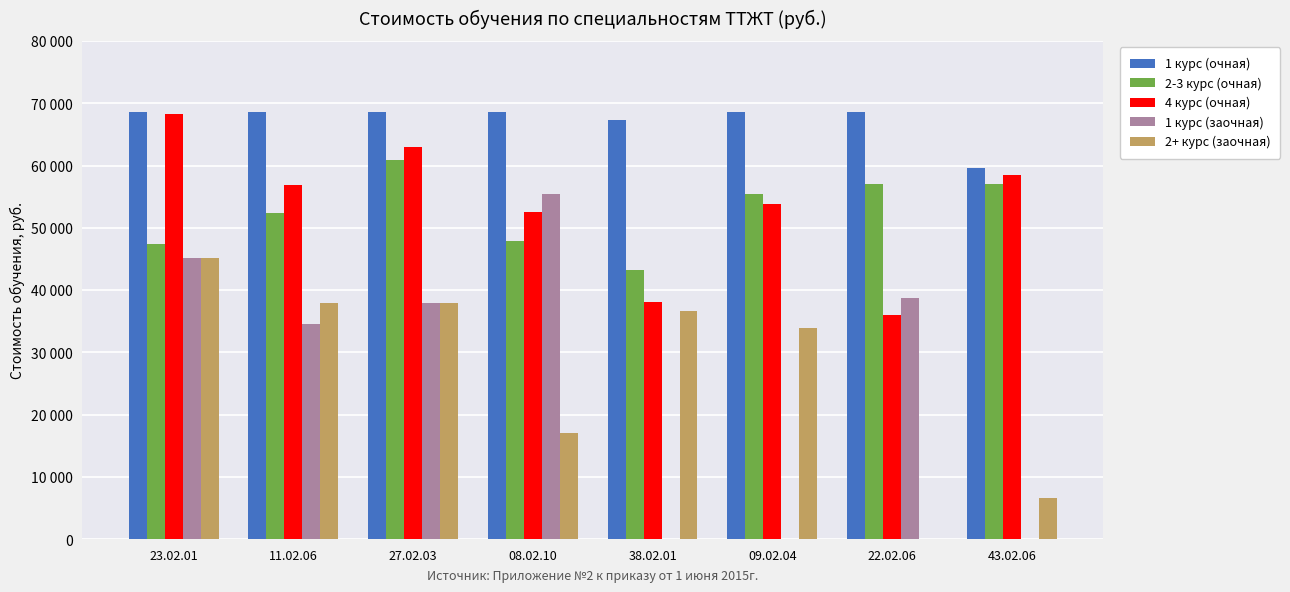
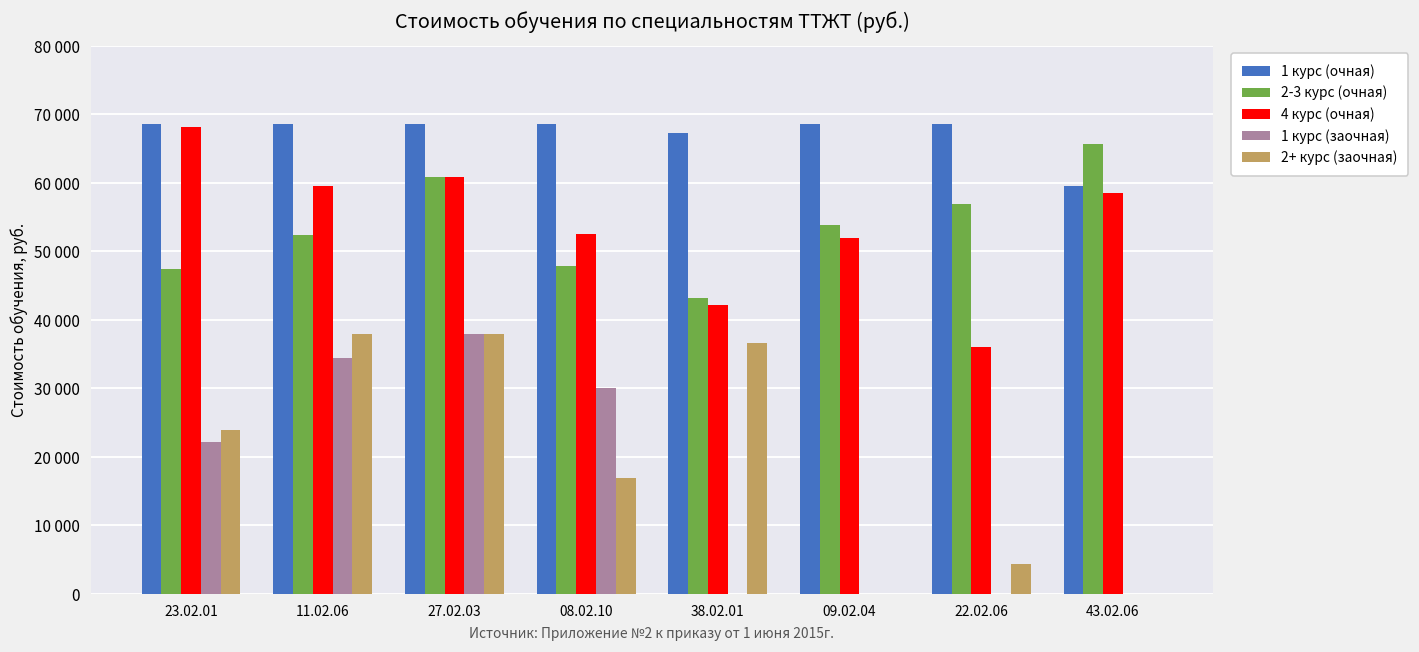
1 курс (заочная), 23.02.01: 45000 -> 22000
2+ курс (заочная), 23.02.01: 45000 -> 24000
4 курс (очная), 11.02.06: 57000 -> 60000
4 курс (очная), 27.02.03: 63000 -> 61000
1 курс (заочная), 08.02.10: 55000 -> 30000
4 курс (очная), 38.02.01: 38000 -> 42000
2-3 курс (очная), 09.02.04: 55000 -> 54000
4 курс (очная), 09.02.04: 54000 -> 52000
2+ курс (заочная), 09.02.04: 34000 -> 0
1 курс (заочная), 22.02.06: 39000 -> 0
2+ курс (заочная), 22.02.06: 0 -> 4000
2-3 курс (очная), 43.02.06: 57000 -> 66000
2+ курс (заочная), 43.02.06: 7000 -> 0
